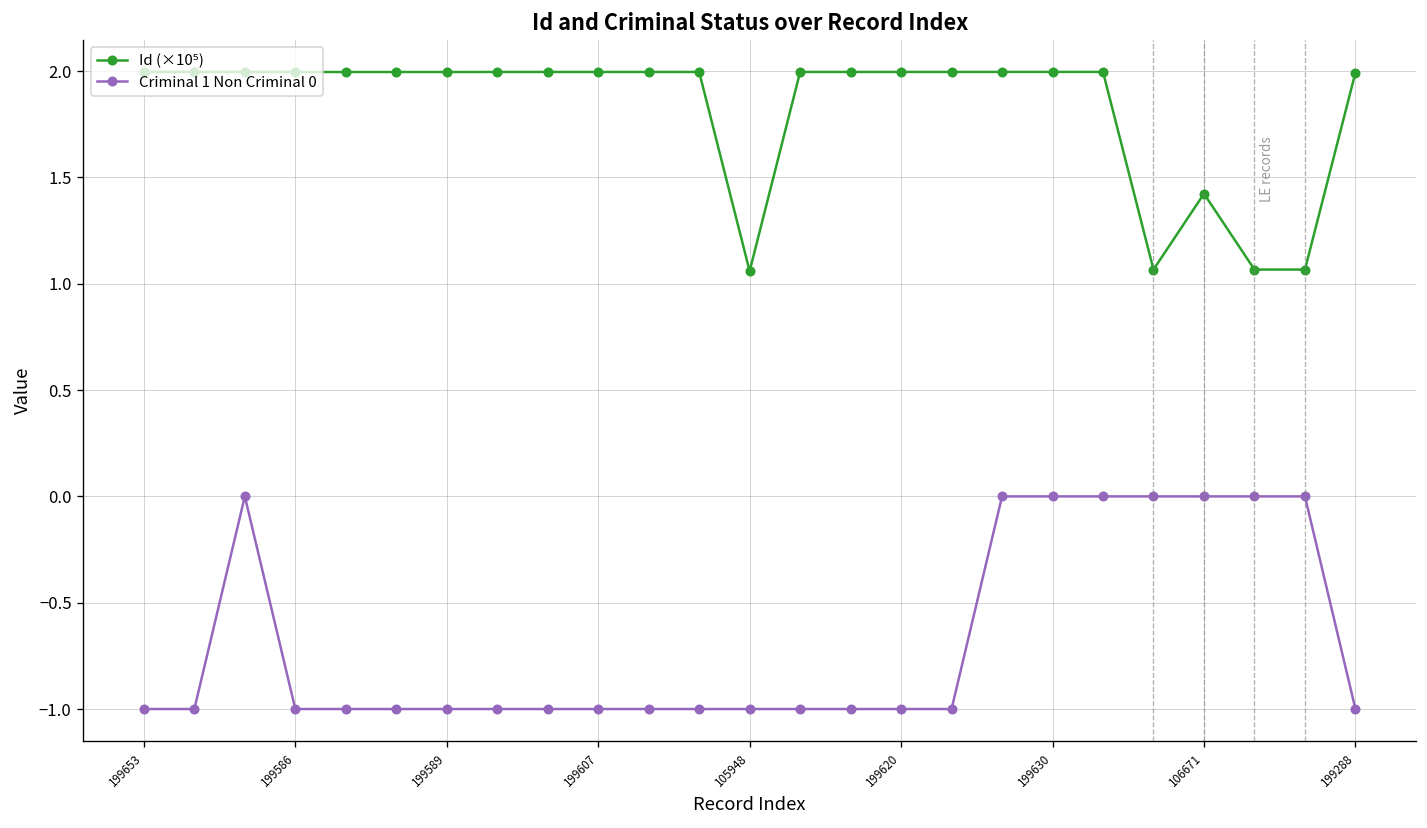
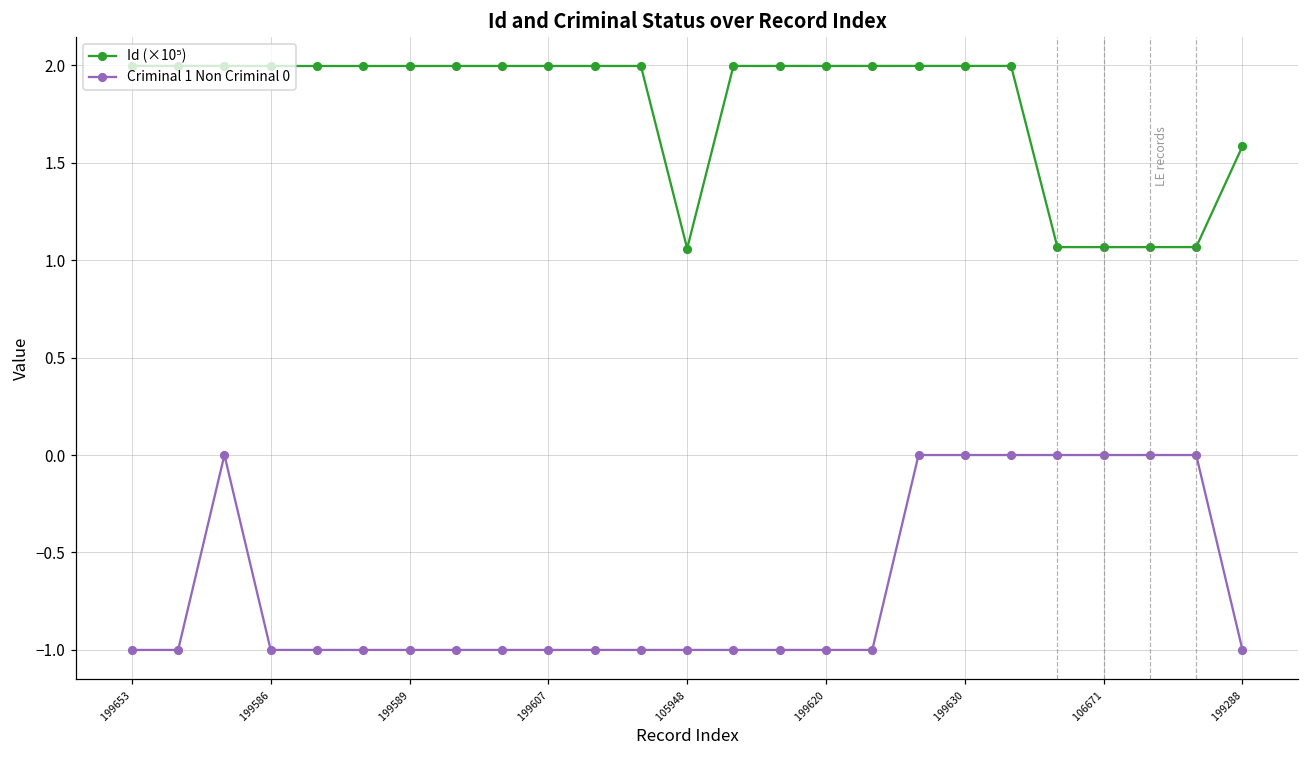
Id (×10⁵), 106671: 1.42 -> 1.07
Id (×10⁵), 199288: 1.99 -> 1.58
